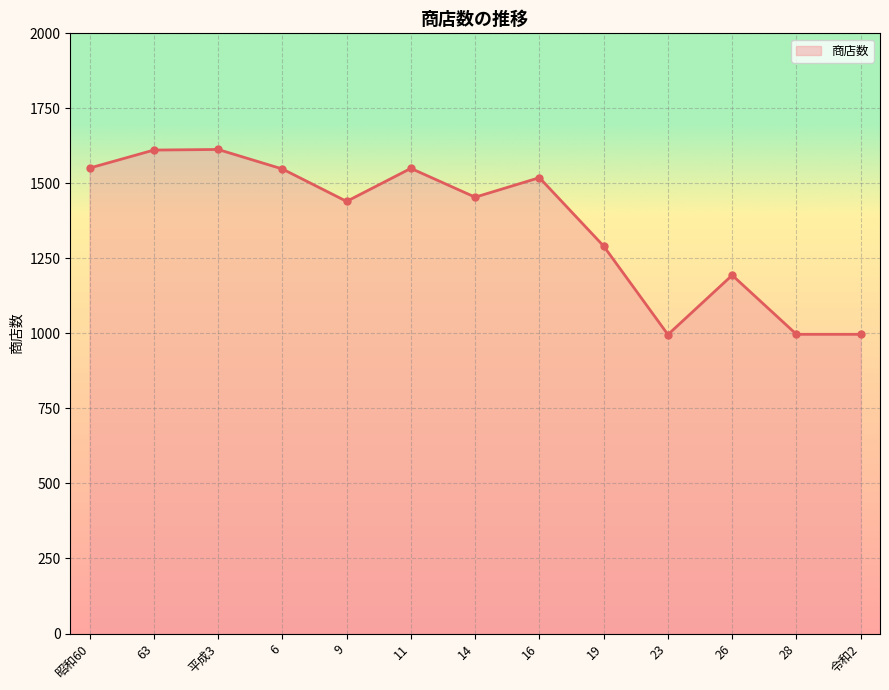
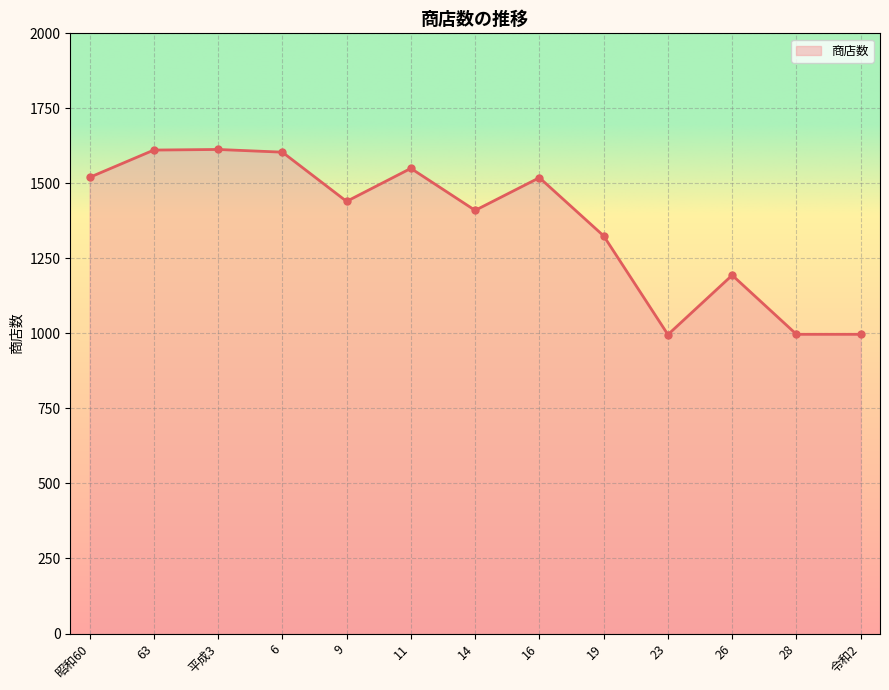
昭和60: 1550 -> 1520
6: 1550 -> 1600
14: 1450 -> 1410
19: 1290 -> 1330
